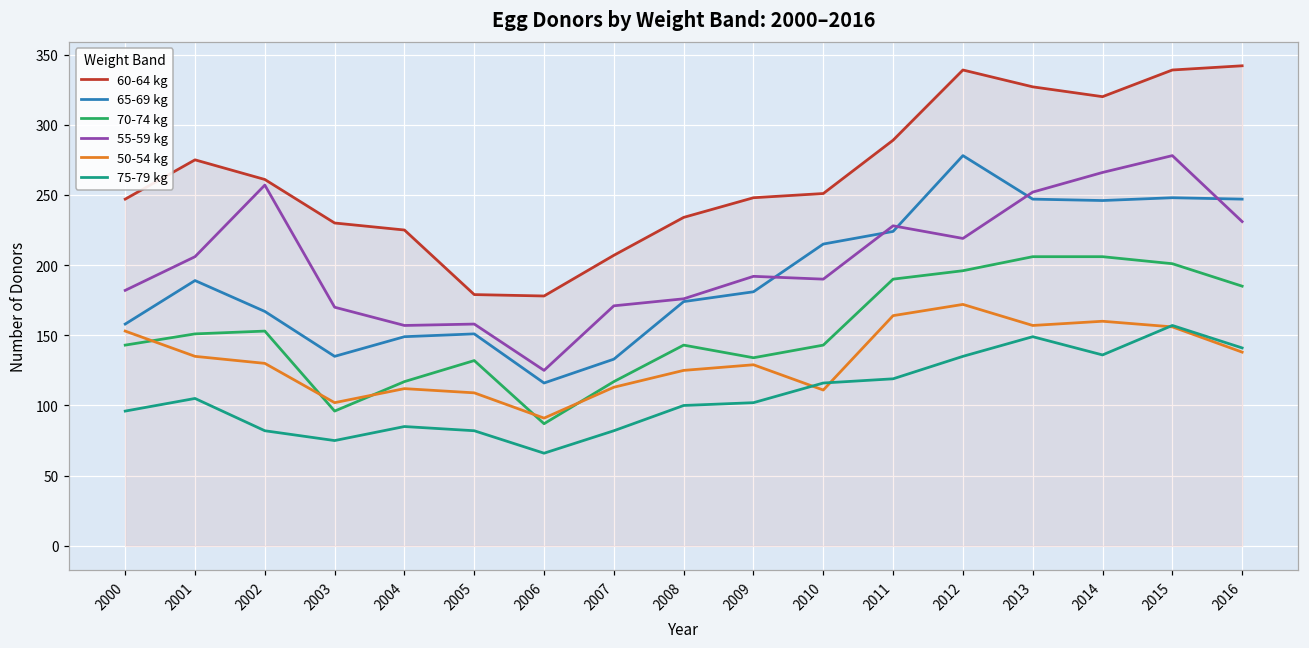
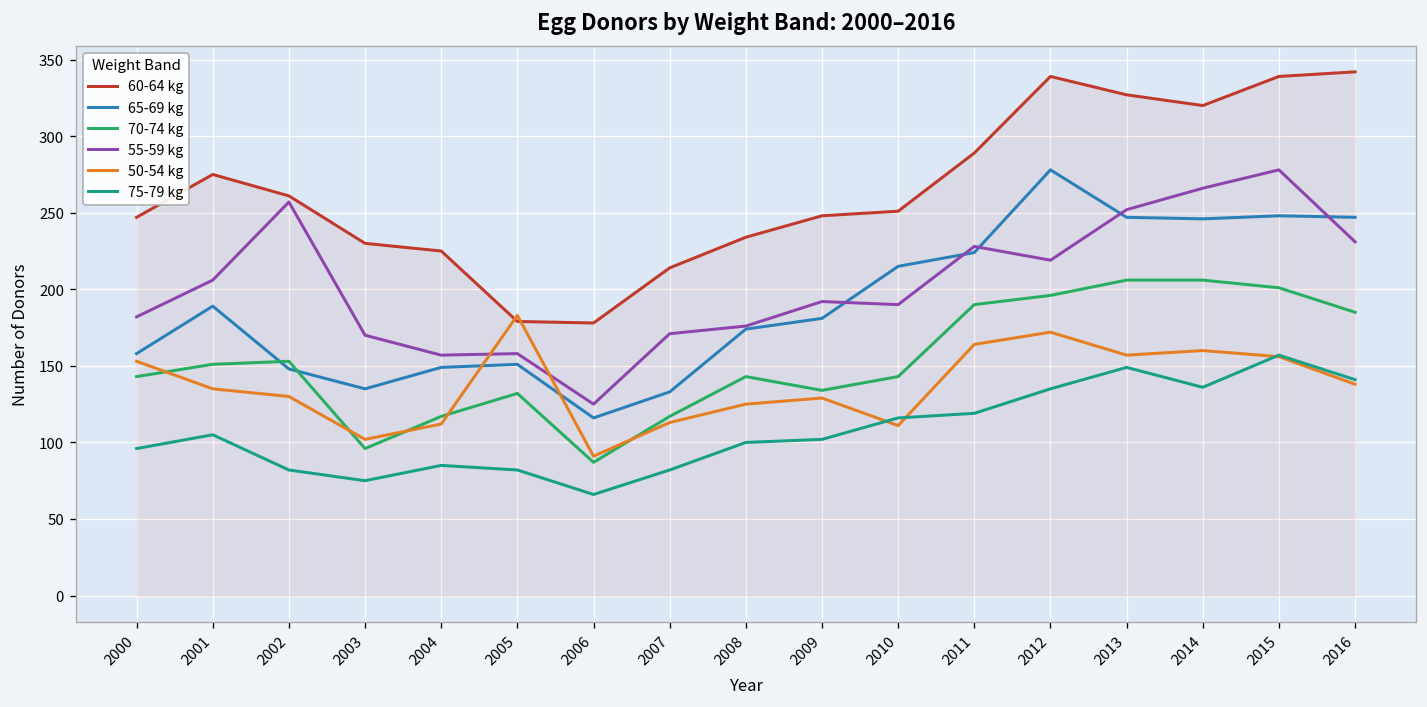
65-69 kg, 2002: 167 -> 148
50-54 kg, 2005: 109 -> 183
60-64 kg, 2007: 207 -> 214
